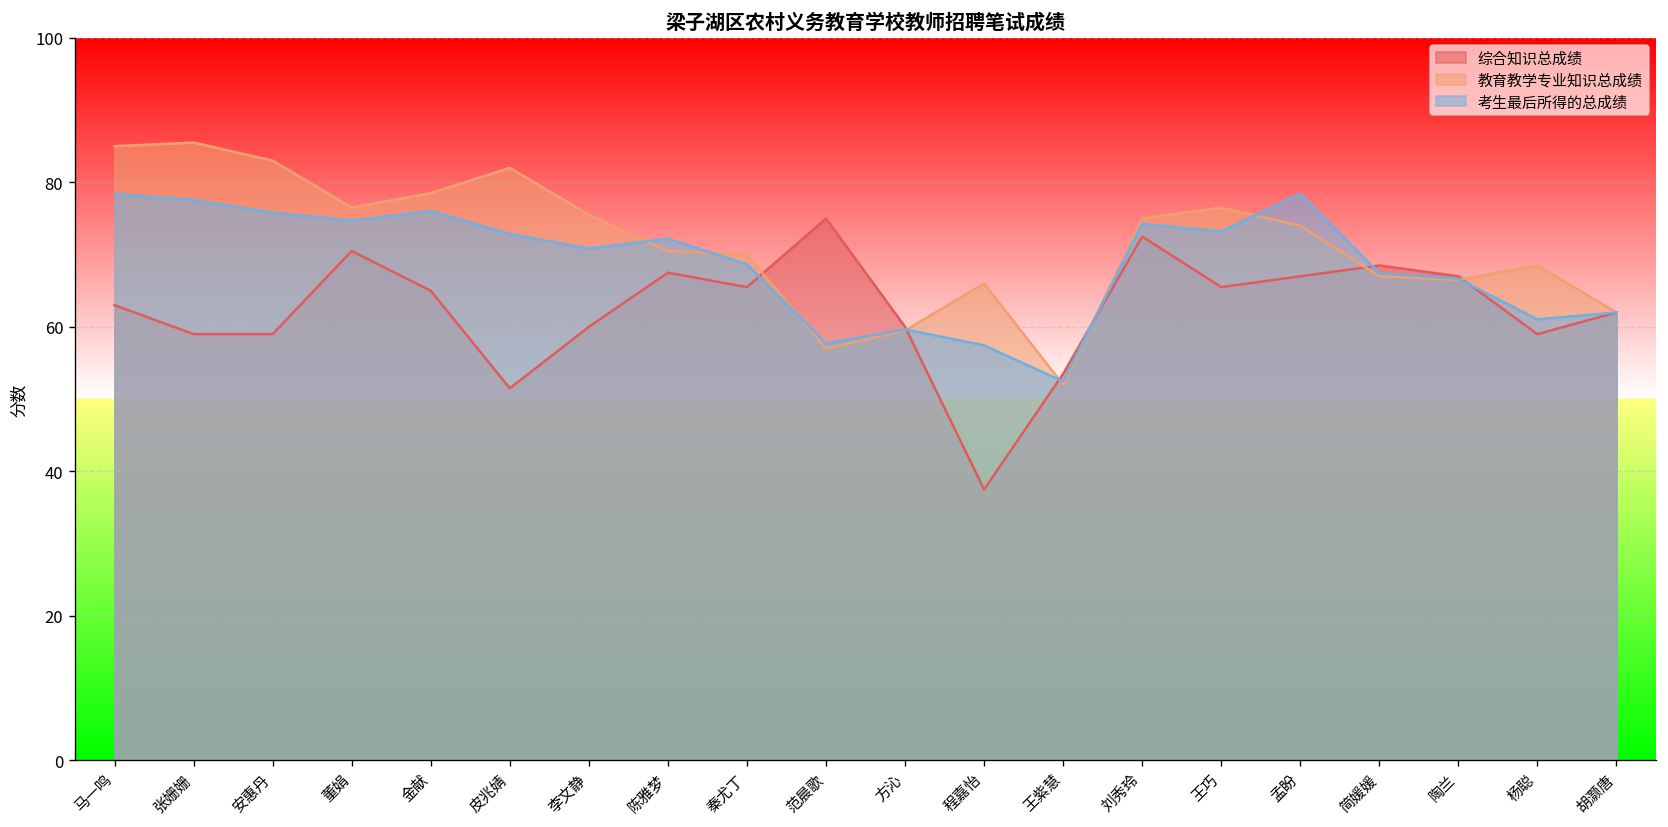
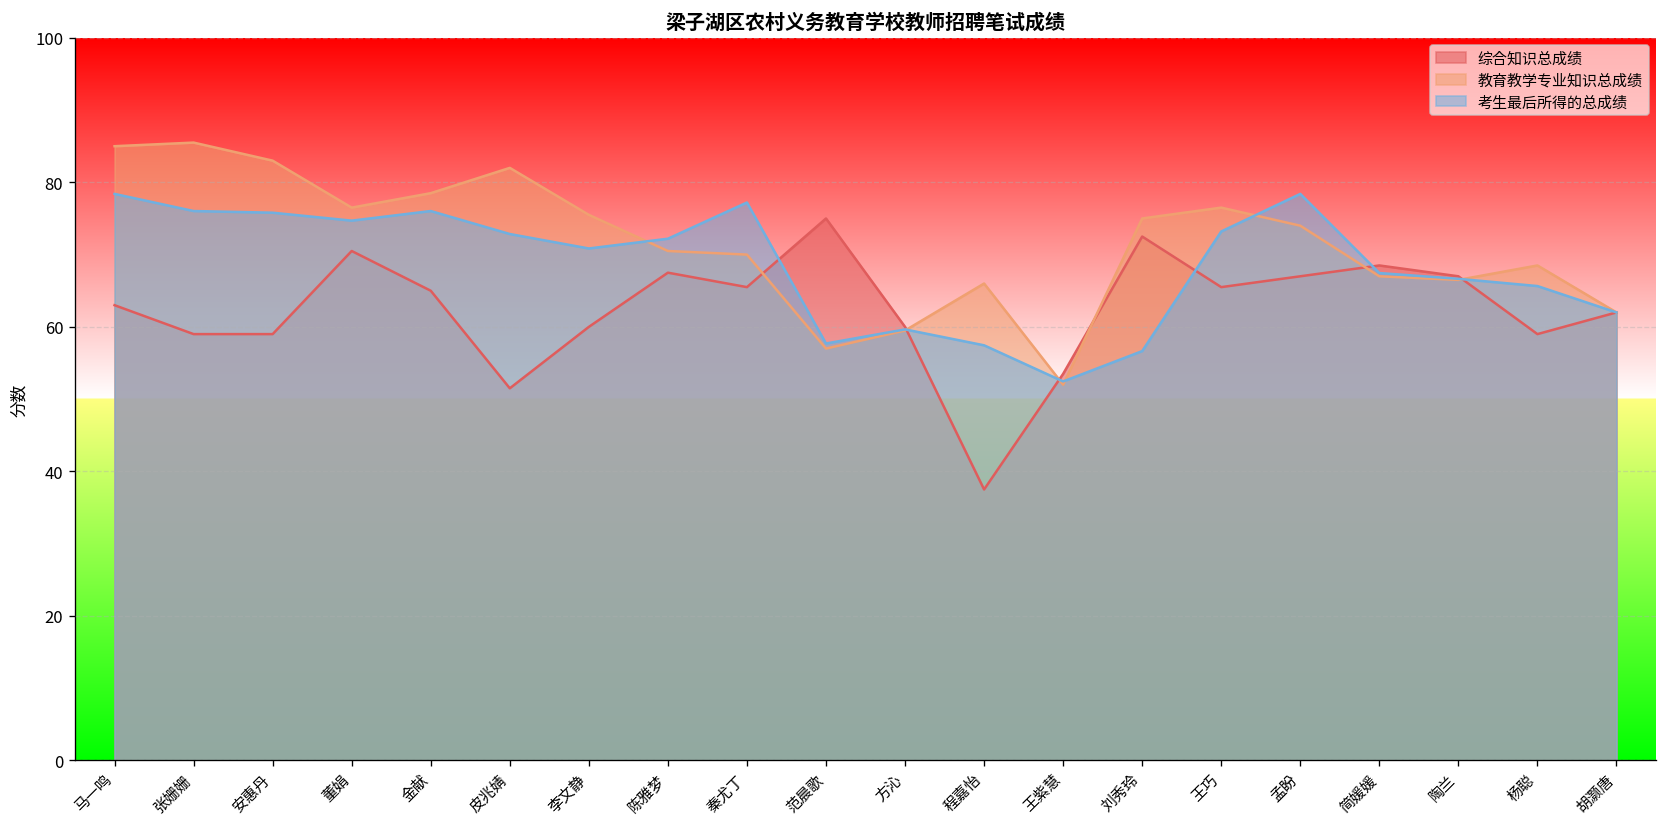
考生最后所得的总成绩, 张姗姗: 78 -> 76
考生最后所得的总成绩, 秦尤丁: 69 -> 77
考生最后所得的总成绩, 刘秀玲: 74 -> 57
考生最后所得的总成绩, 杨聪: 61 -> 66
